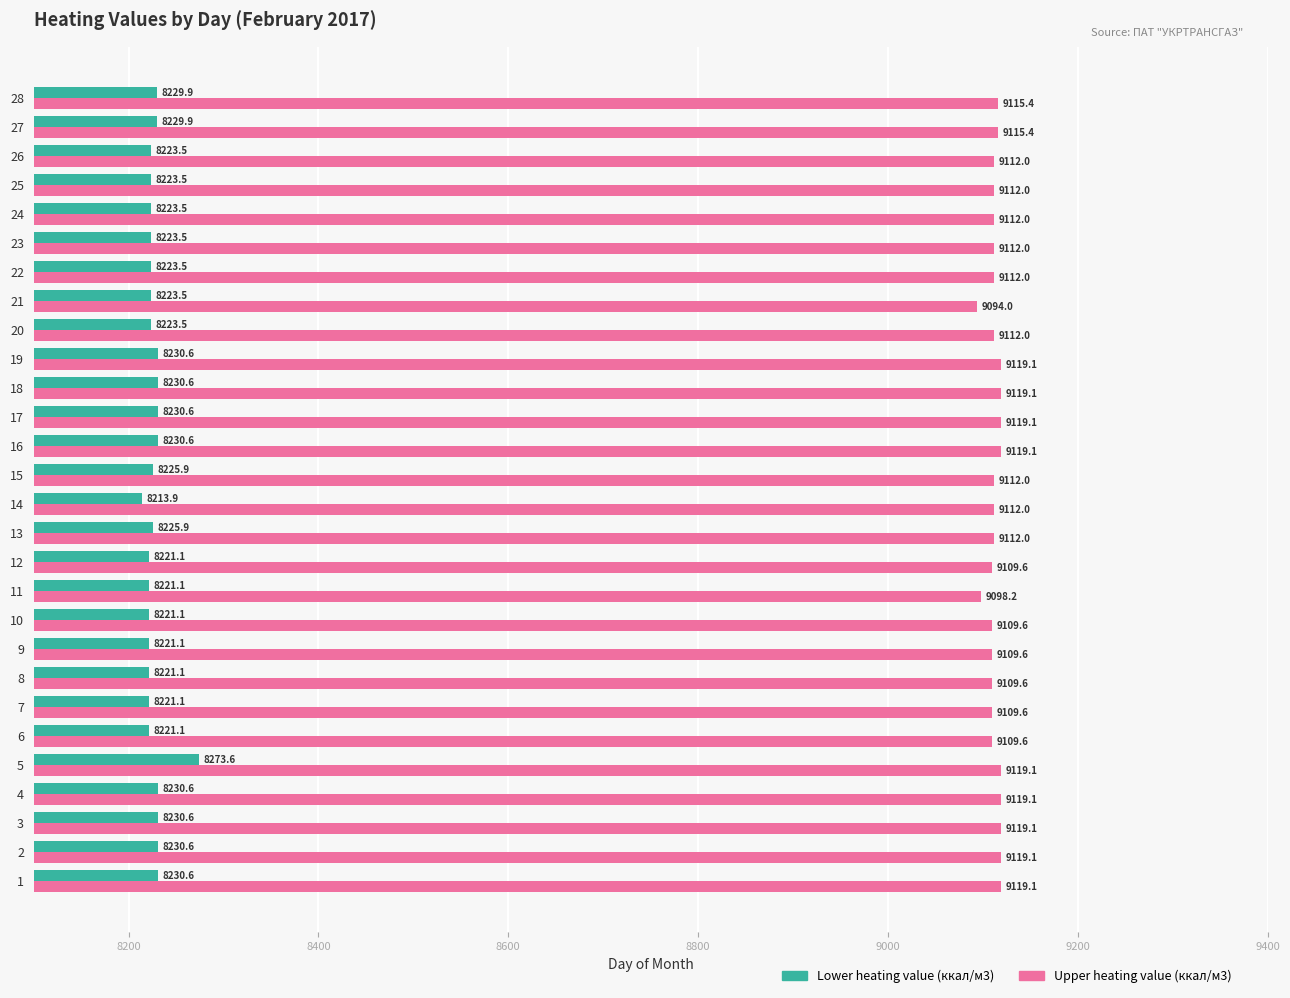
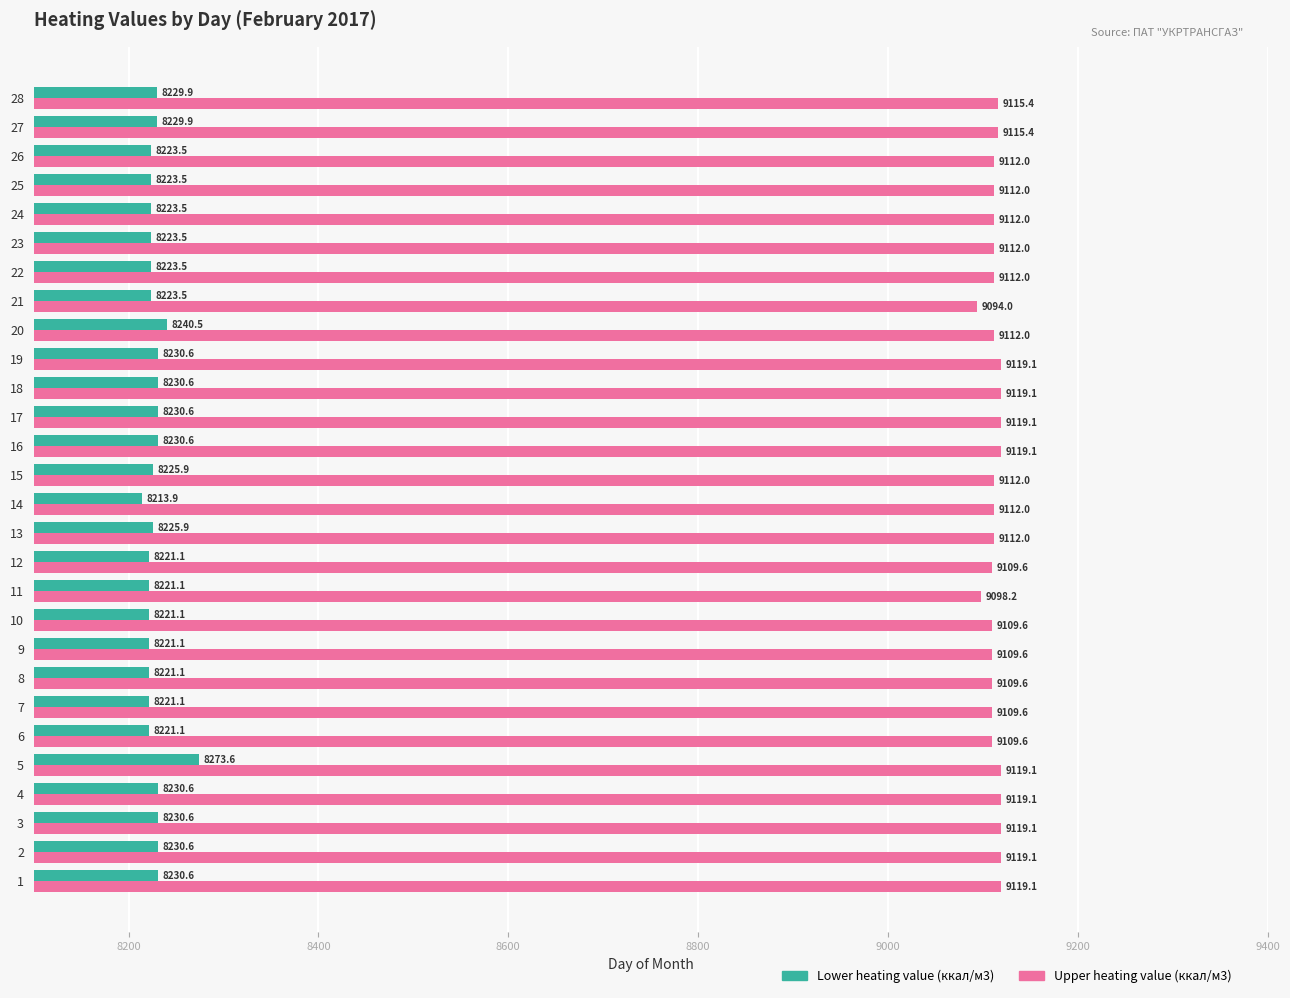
Lower heating value (ккал/м3), 20: 8223.5 -> 8240.5
